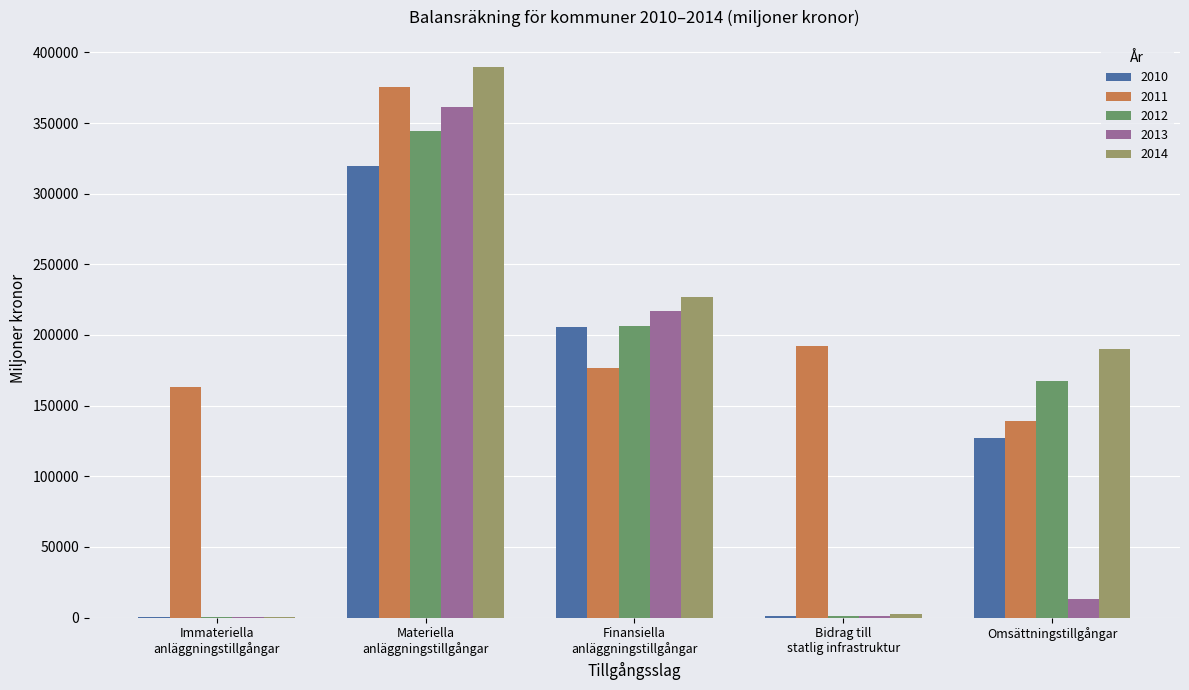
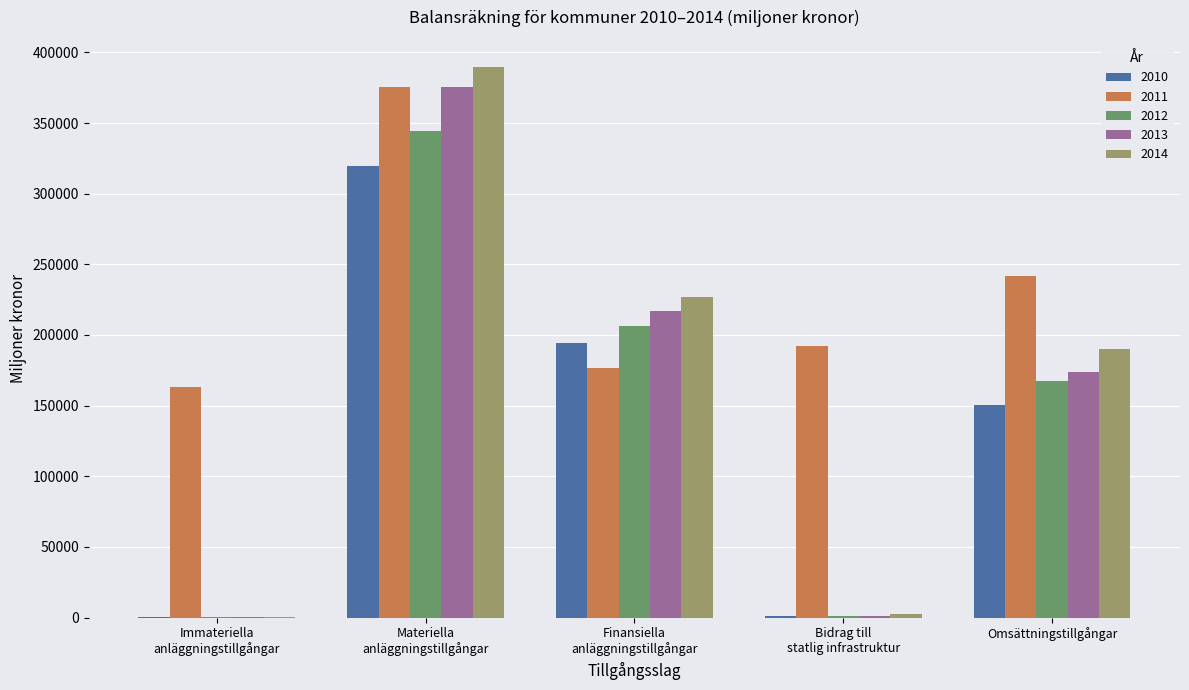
2013, Materiella anläggningstillgångar: 361000 -> 375000
2010, Finansiella anläggningstillgångar: 205000 -> 194000
2010, Omsättningstillgångar: 127000 -> 151000
2011, Omsättningstillgångar: 139000 -> 242000
2013, Omsättningstillgångar: 13000 -> 174000
